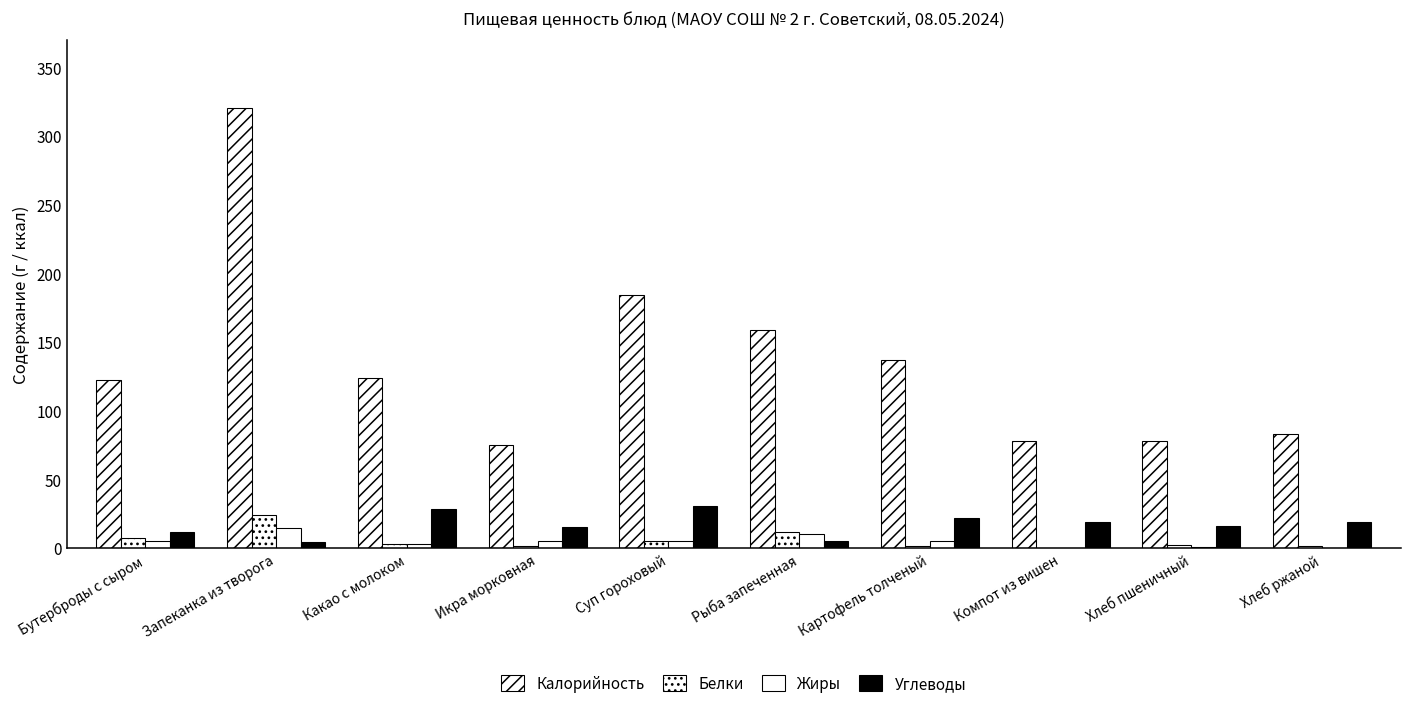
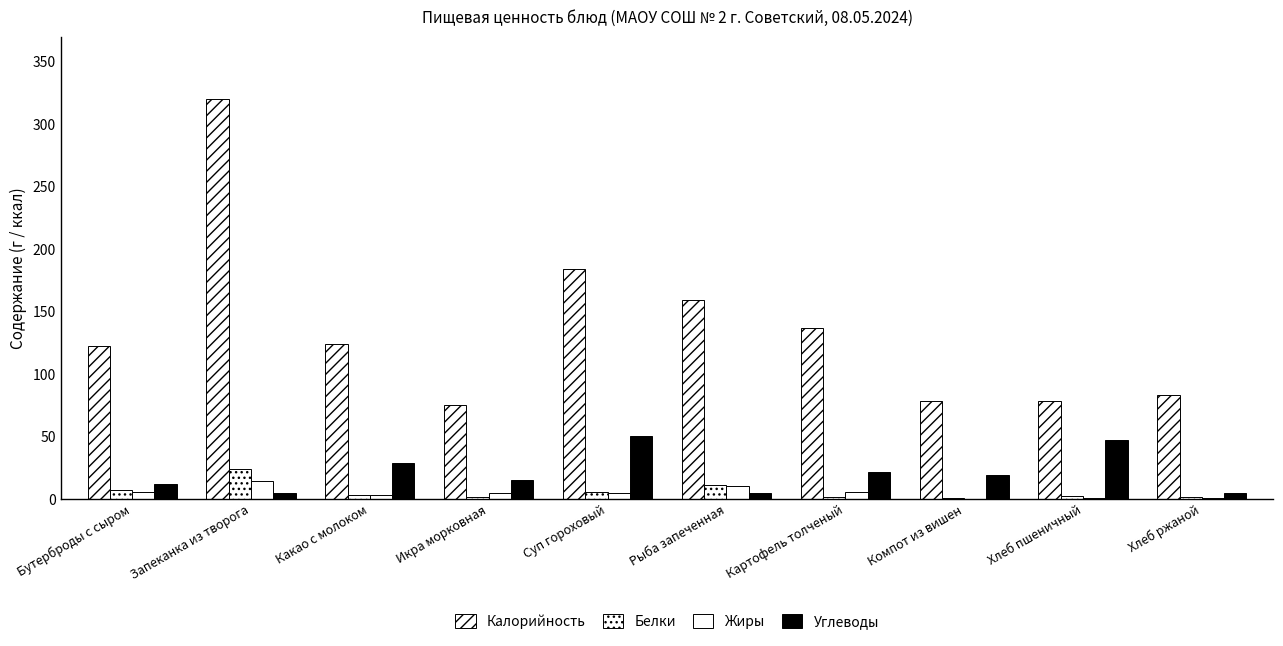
Углеводы, Суп гороховый: 30 -> 51
Углеводы, Хлеб пшеничный: 16 -> 47
Углеводы, Хлеб ржаной: 19 -> 5
